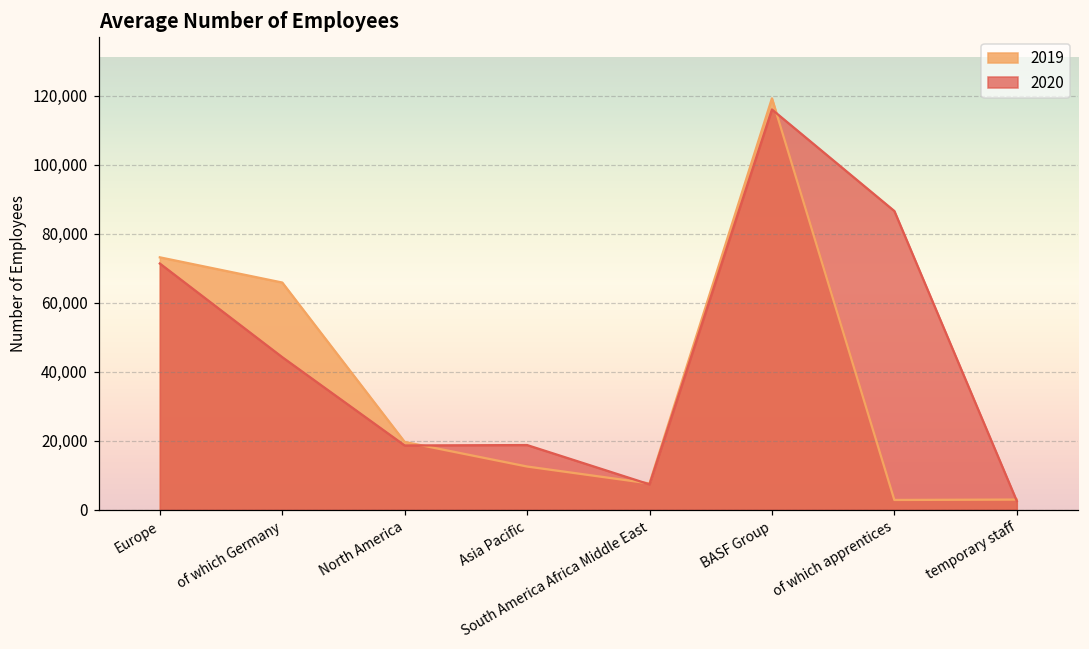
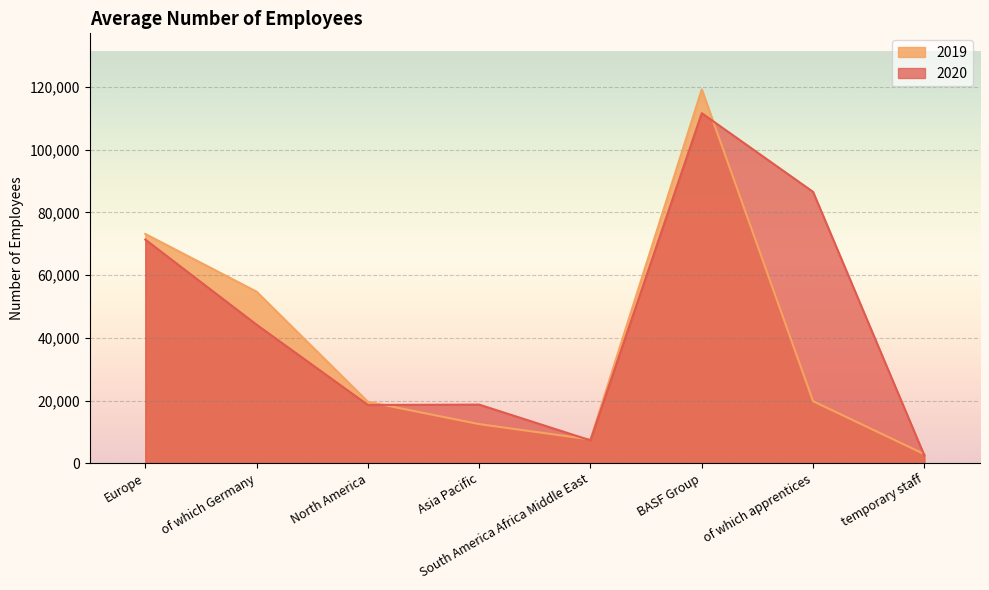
2019, of which Germany: 66,000 -> 55,000
2020, BASF Group: 116,000 -> 112,000
2019, of which apprentices: 3,000 -> 20,000
